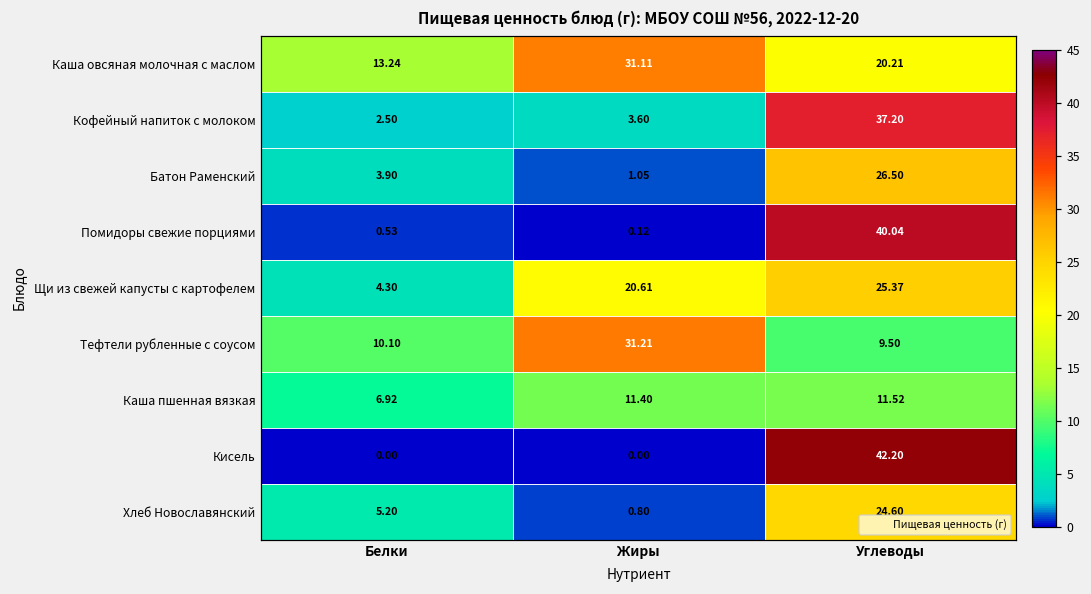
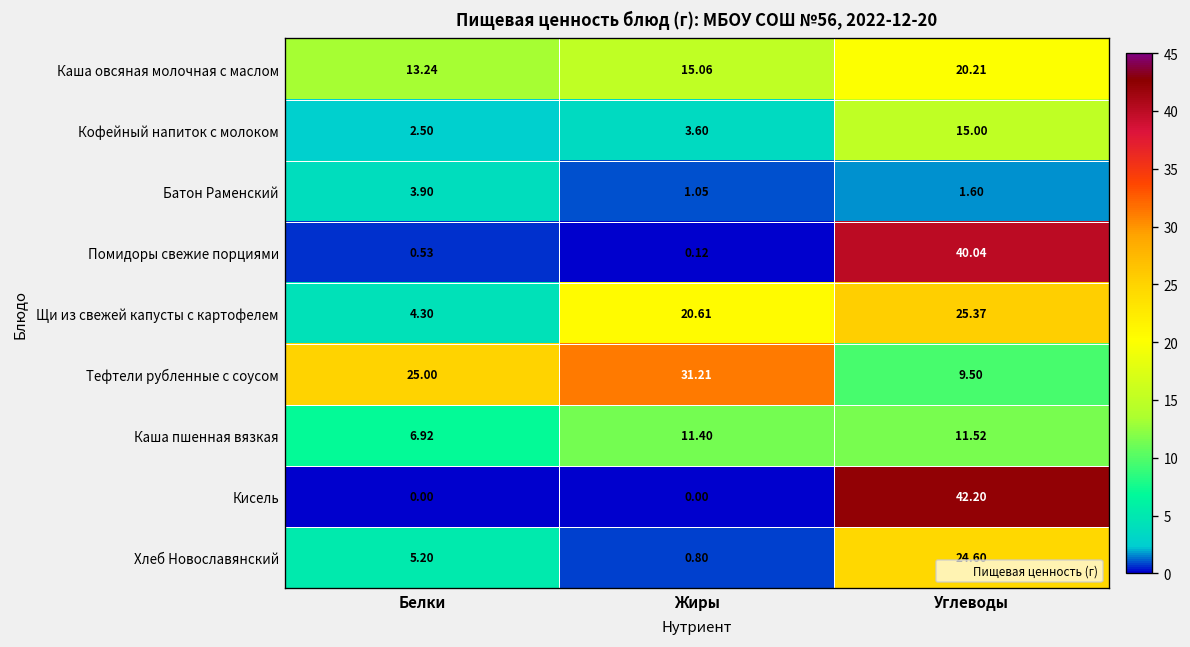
Каша овсяная молочная с маслом, Жиры: 31.11 -> 15.06
Кофейный напиток с молоком, Углеводы: 37.20 -> 15.00
Батон Раменский, Углеводы: 26.50 -> 1.60
Тефтели рубленные с соусом, Белки: 10.10 -> 25.00
